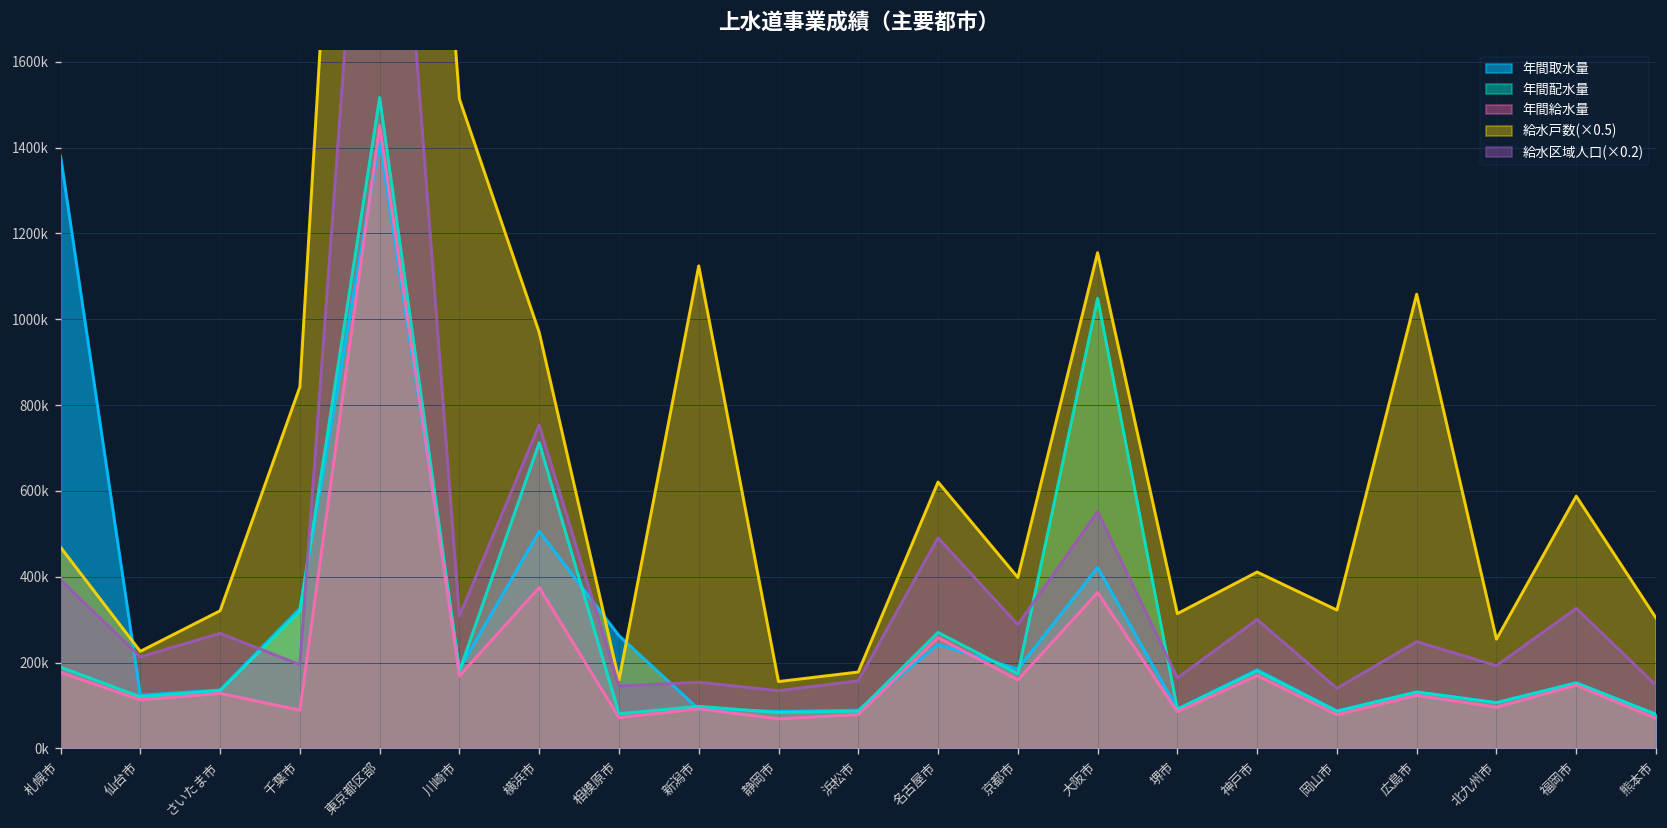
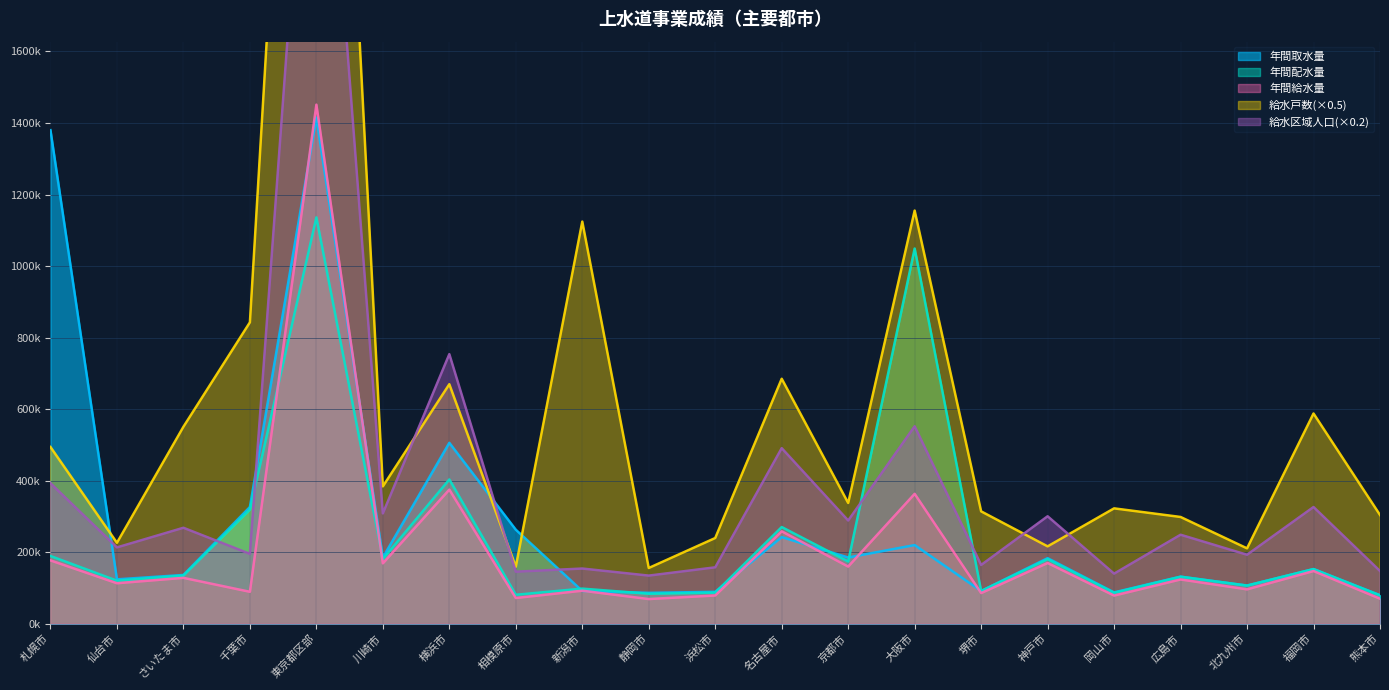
給水戸数(×0.5), 札幌市: 470000 -> 490000
給水戸数(×0.5), さいたま市: 320000 -> 550000
年間配水量, 東京都区部: 1520000 -> 1140000
給水戸数(×0.5), 川崎市: 1510000 -> 380000
年間配水量, 横浜市: 710000 -> 400000
給水戸数(×0.5), 横浜市: 970000 -> 670000
給水戸数(×0.5), 浜松市: 180000 -> 240000
給水戸数(×0.5), 名古屋市: 620000 -> 680000
給水戸数(×0.5), 京都市: 400000 -> 340000
年間取水量, 大阪市: 420000 -> 220000
給水戸数(×0.5), 神戸市: 410000 -> 220000
給水戸数(×0.5), 広島市: 1060000 -> 300000
給水戸数(×0.5), 北九州市: 250000 -> 210000
